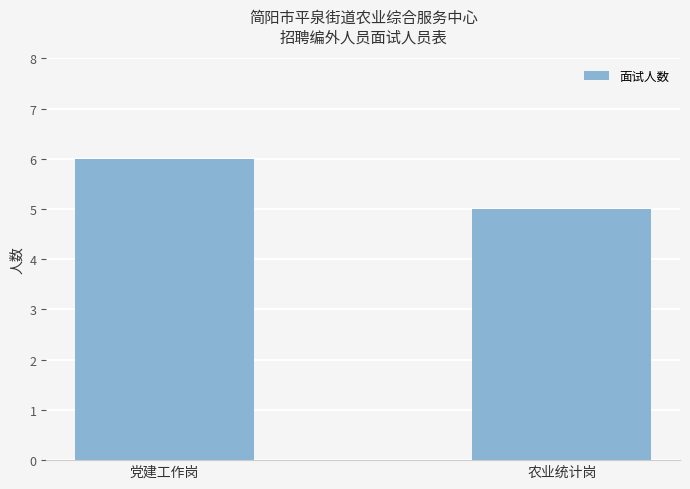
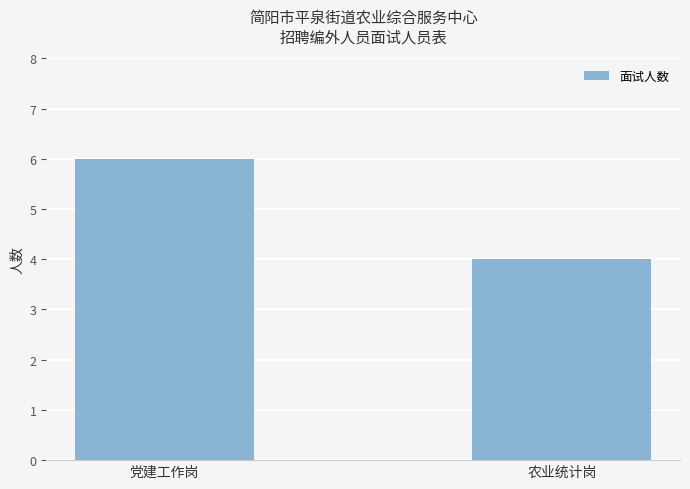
农业统计岗: 5 -> 4
